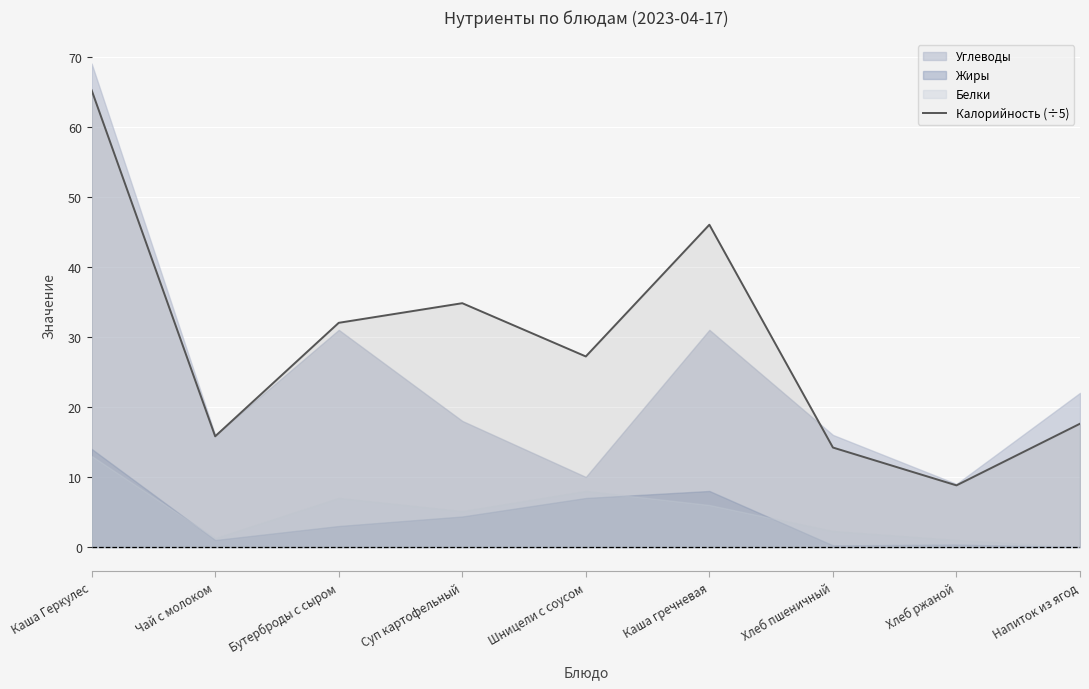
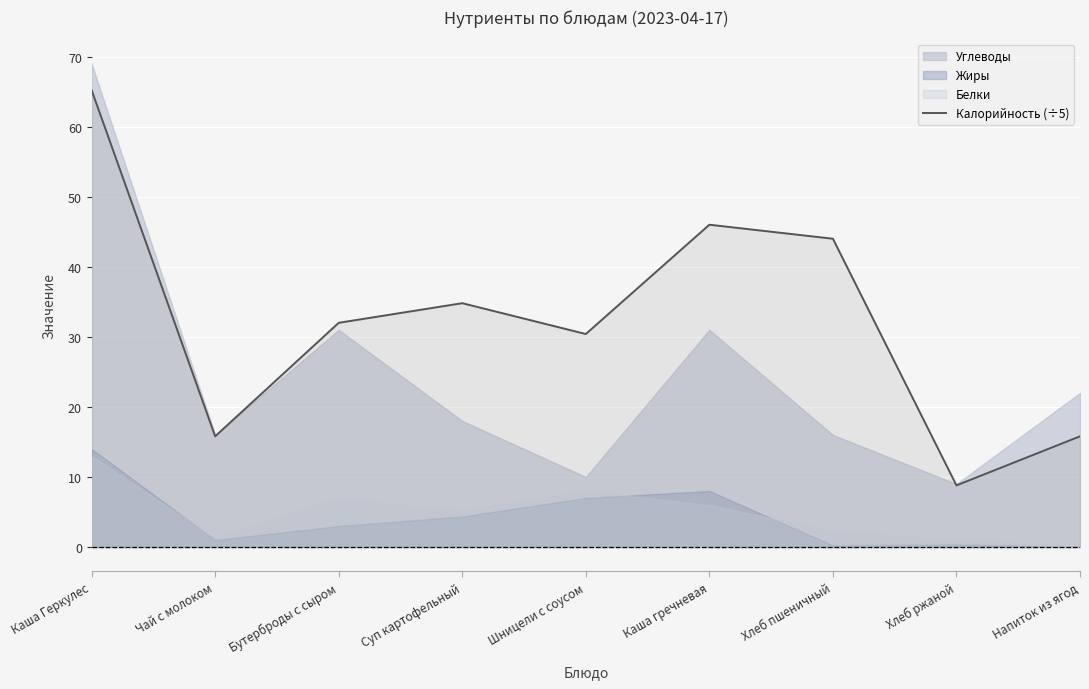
Калорийность (÷5), Шницели с соусом: 27 -> 30
Калорийность (÷5), Хлеб пшеничный: 14 -> 44
Калорийность (÷5), Напиток из ягод: 18 -> 16
